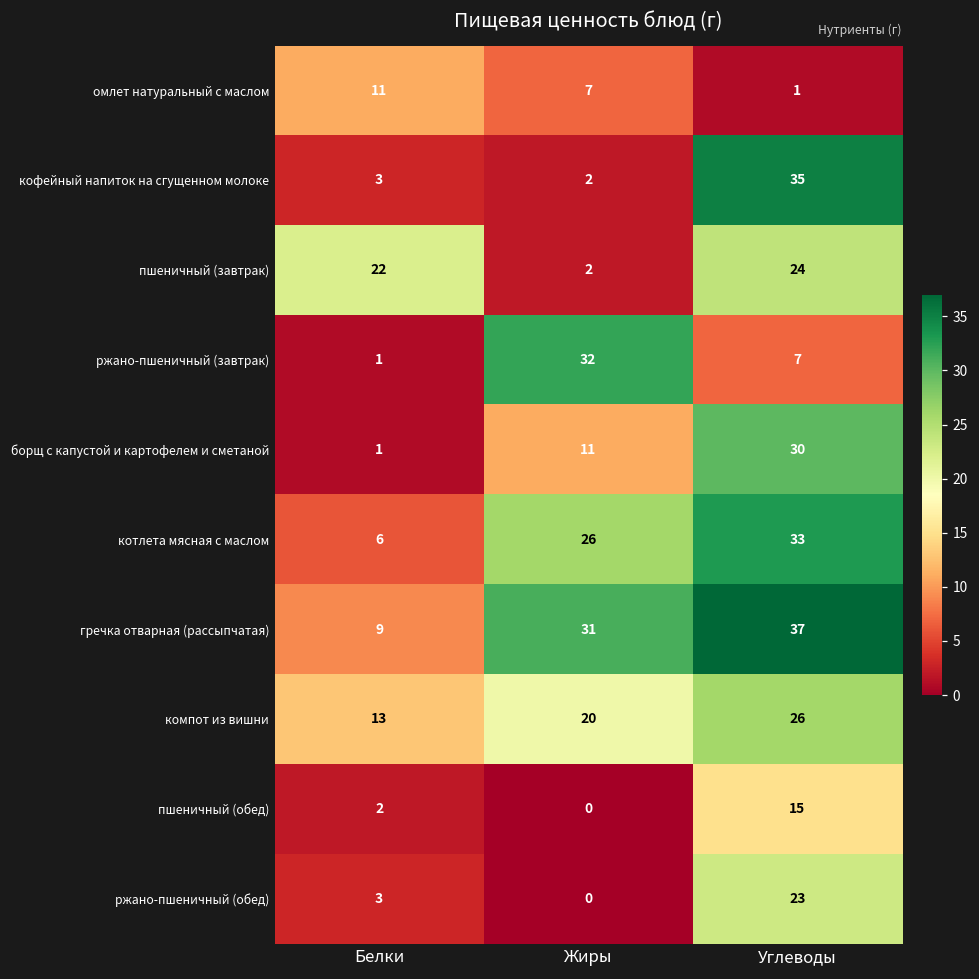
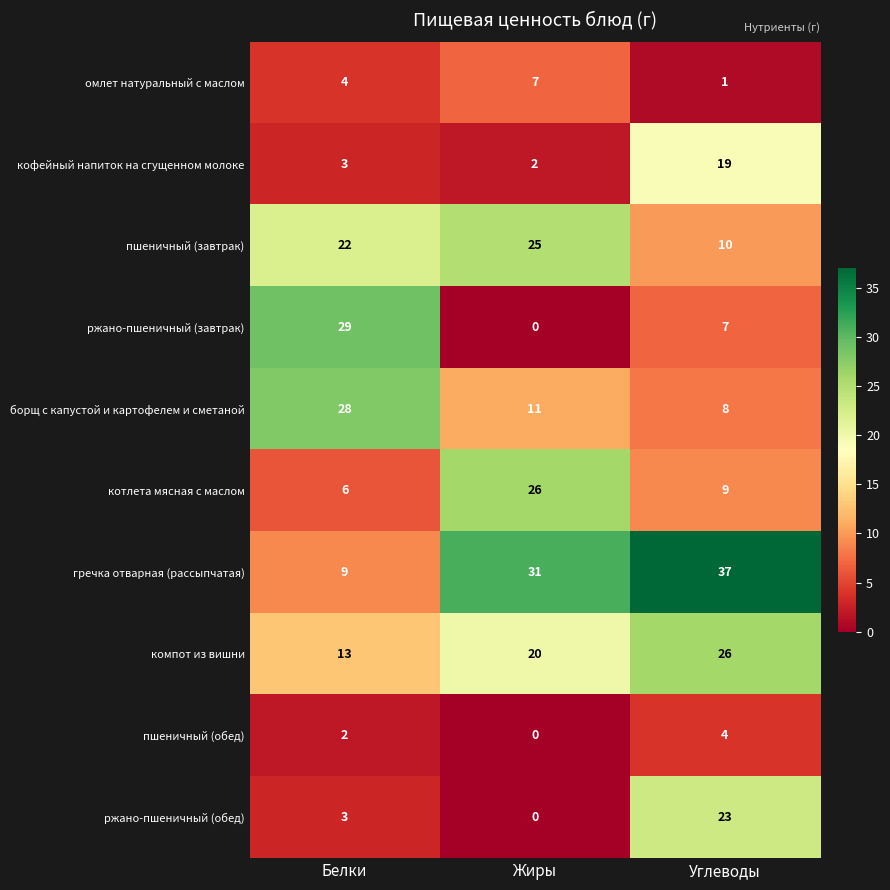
омлет натуральный с маслом, Белки: 11 -> 4
кофейный напиток на сгущенном молоке, Углеводы: 35 -> 19
пшеничный (завтрак), Жиры: 2 -> 25
пшеничный (завтрак), Углеводы: 24 -> 10
ржано-пшеничный (завтрак), Белки: 1 -> 29
ржано-пшеничный (завтрак), Жиры: 32 -> 0
борщ с капустой и картофелем и сметаной, Белки: 1 -> 28
борщ с капустой и картофелем и сметаной, Углеводы: 30 -> 8
котлета мясная с маслом, Углеводы: 33 -> 9
пшеничный (обед), Углеводы: 15 -> 4
